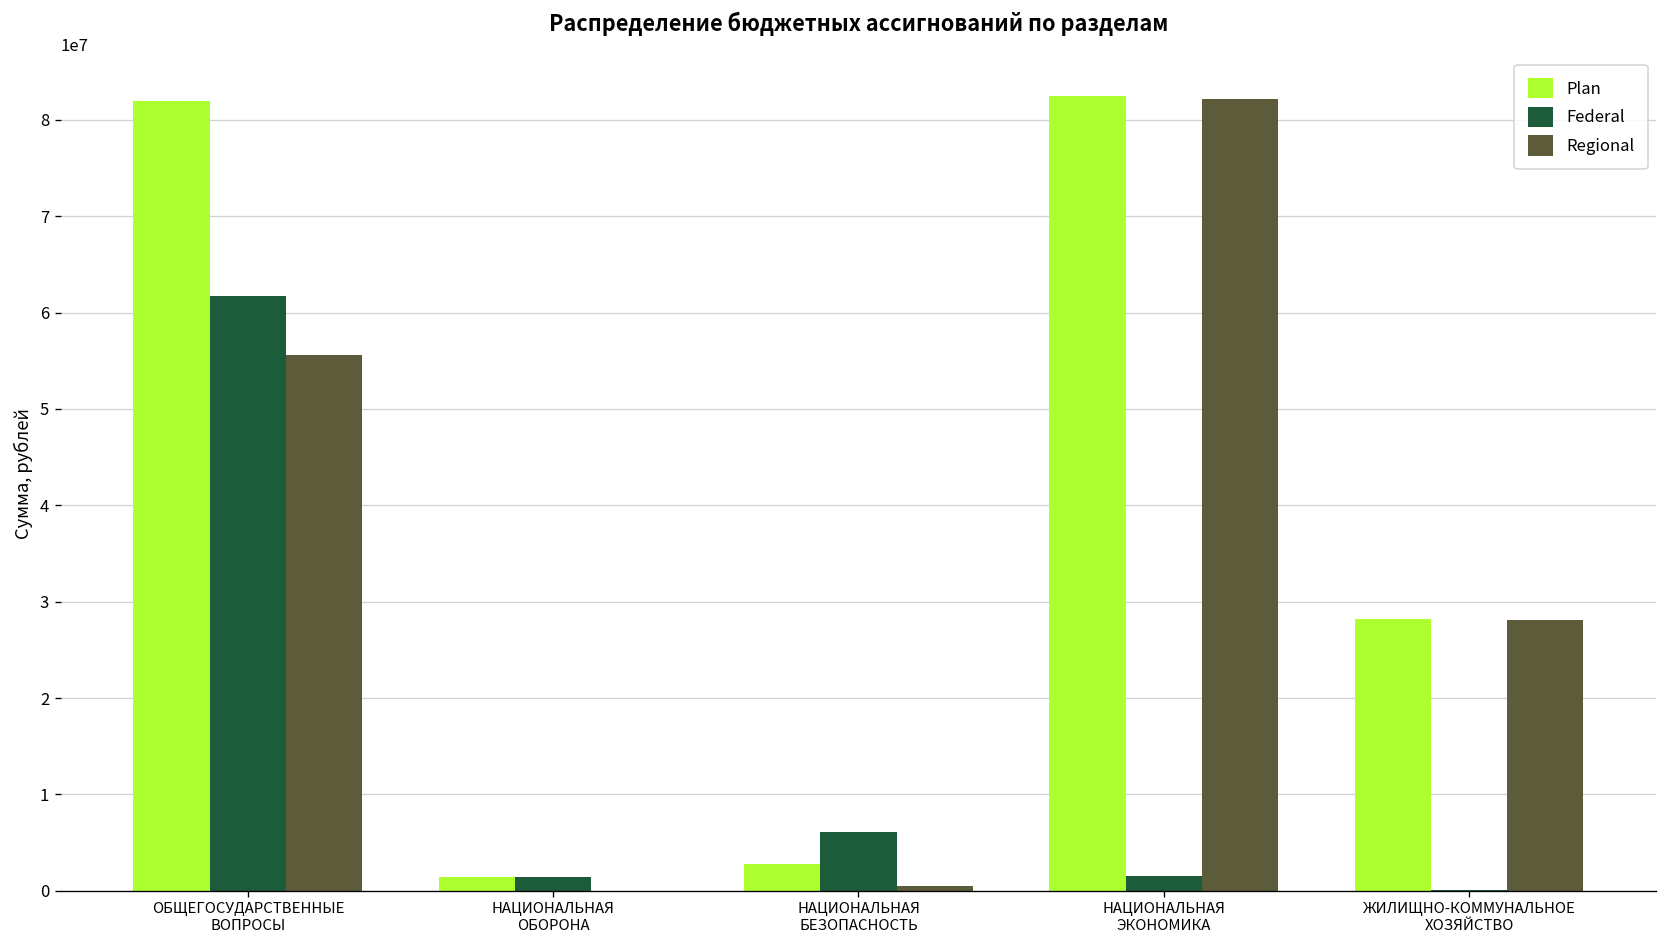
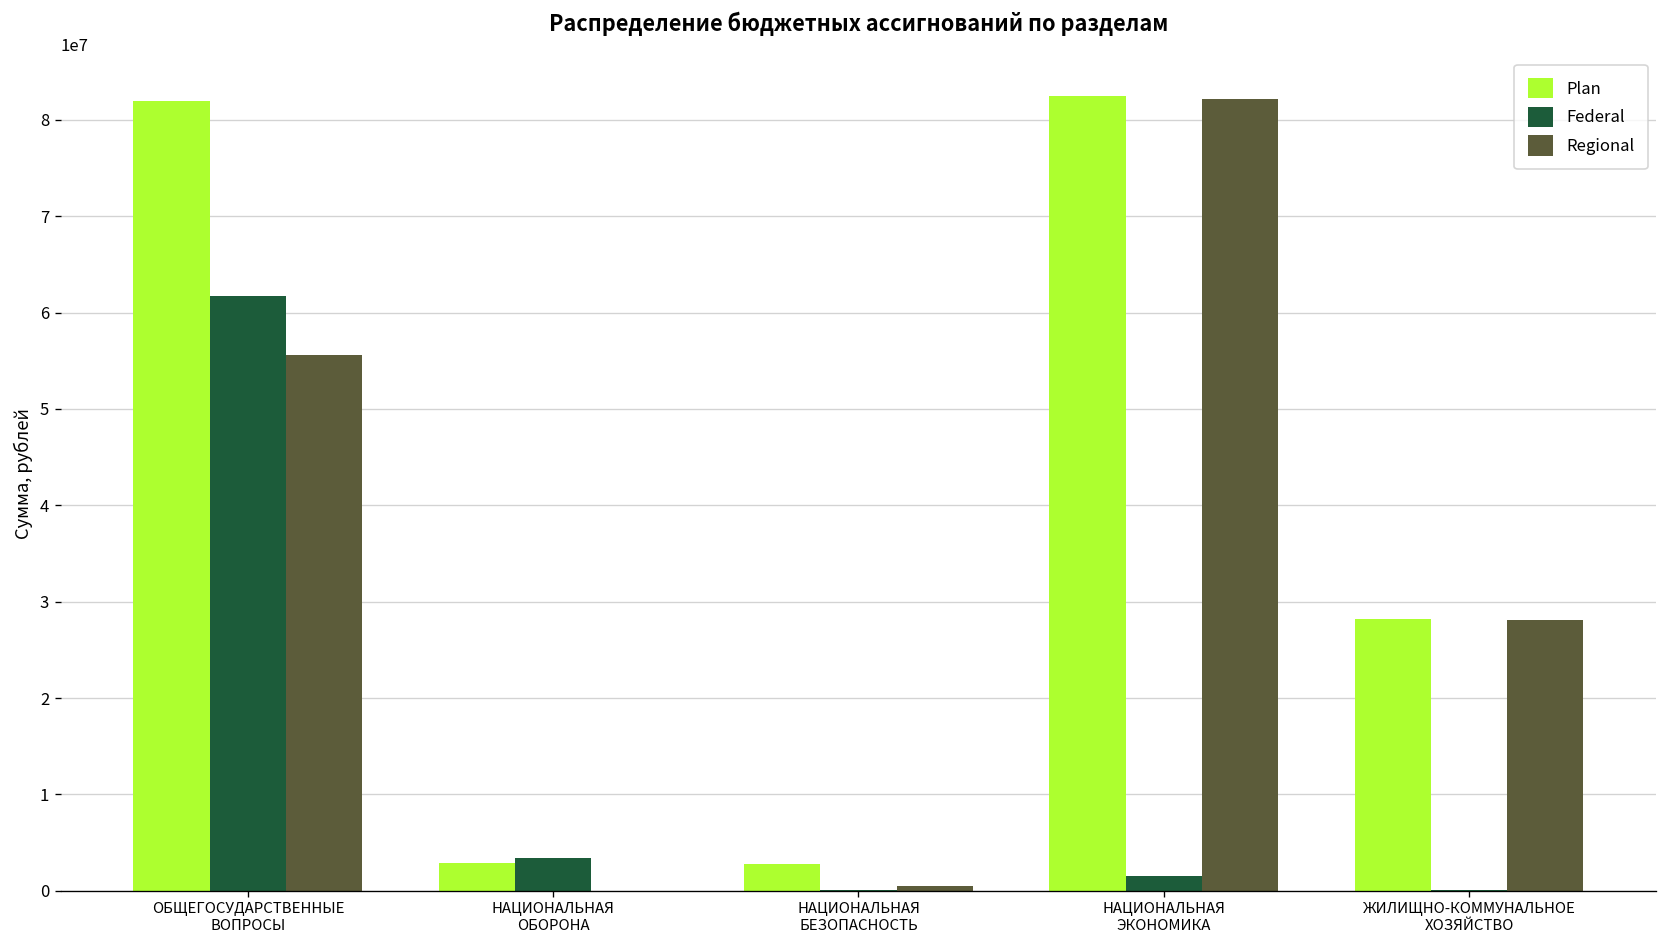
Plan, НАЦИОНАЛЬНАЯ ОБОРОНА: 1000000 -> 3000000
Federal, НАЦИОНАЛЬНАЯ ОБОРОНА: 1000000 -> 3000000
Federal, НАЦИОНАЛЬНАЯ БЕЗОПАСНОСТЬ: 6000000 -> 0
